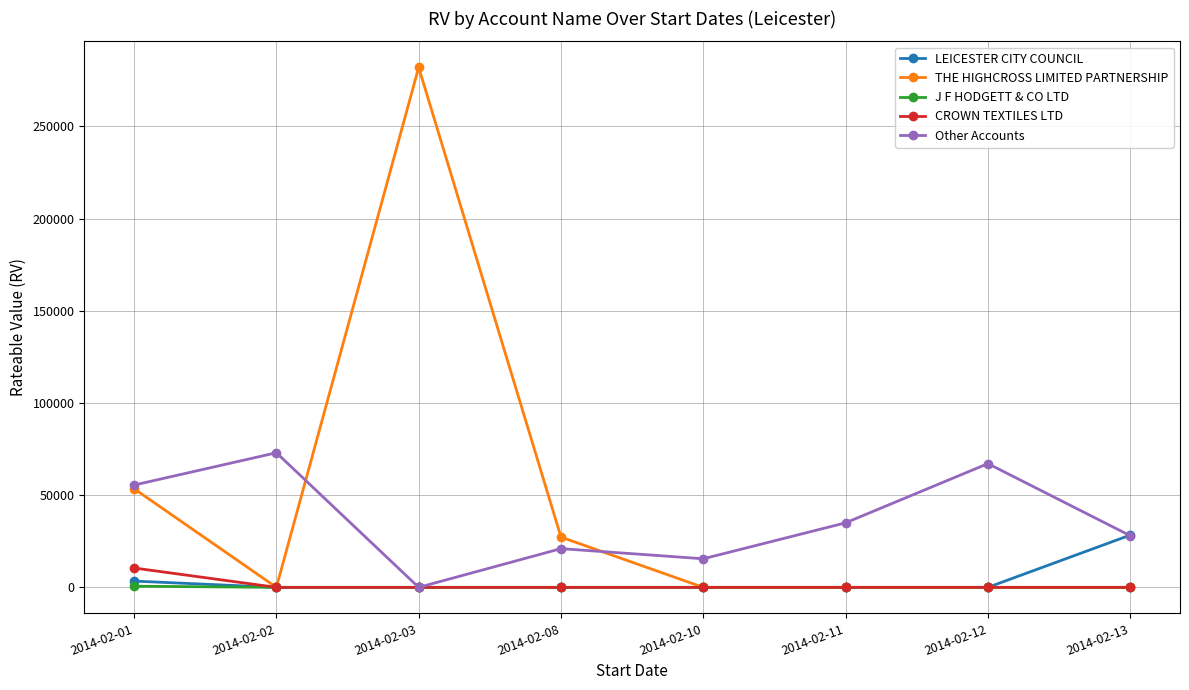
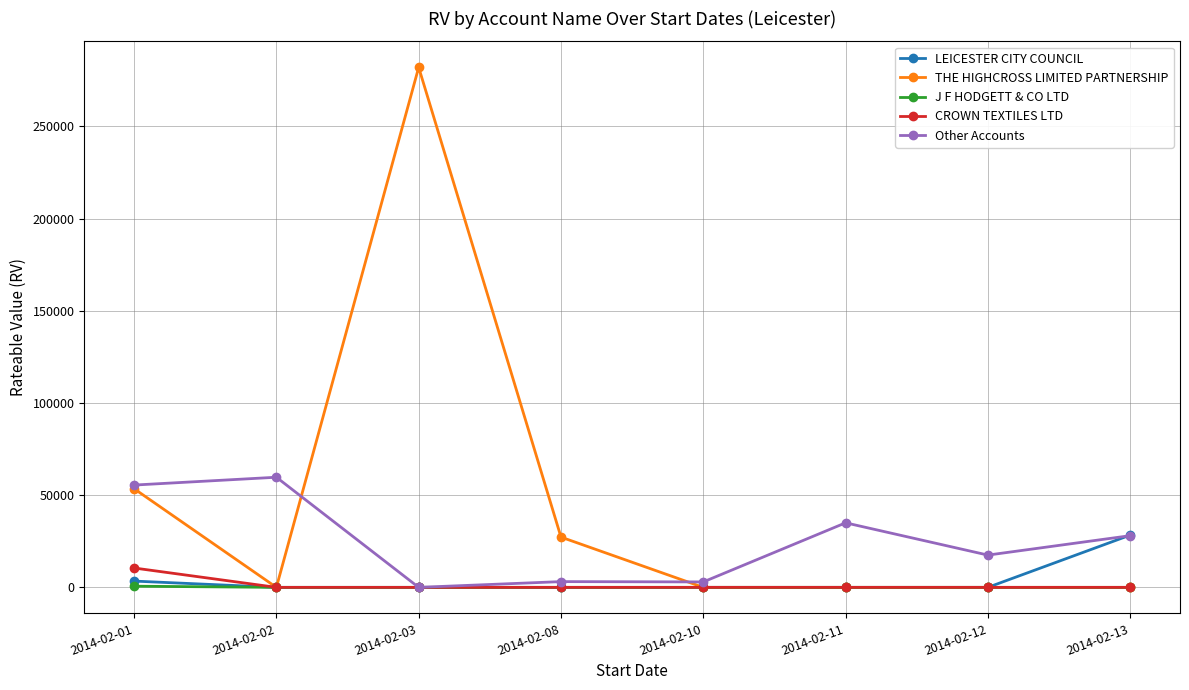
Other Accounts, 2014-02-02: 73000 -> 60000
Other Accounts, 2014-02-08: 21000 -> 3000
Other Accounts, 2014-02-10: 16000 -> 3000
Other Accounts, 2014-02-12: 67000 -> 18000
